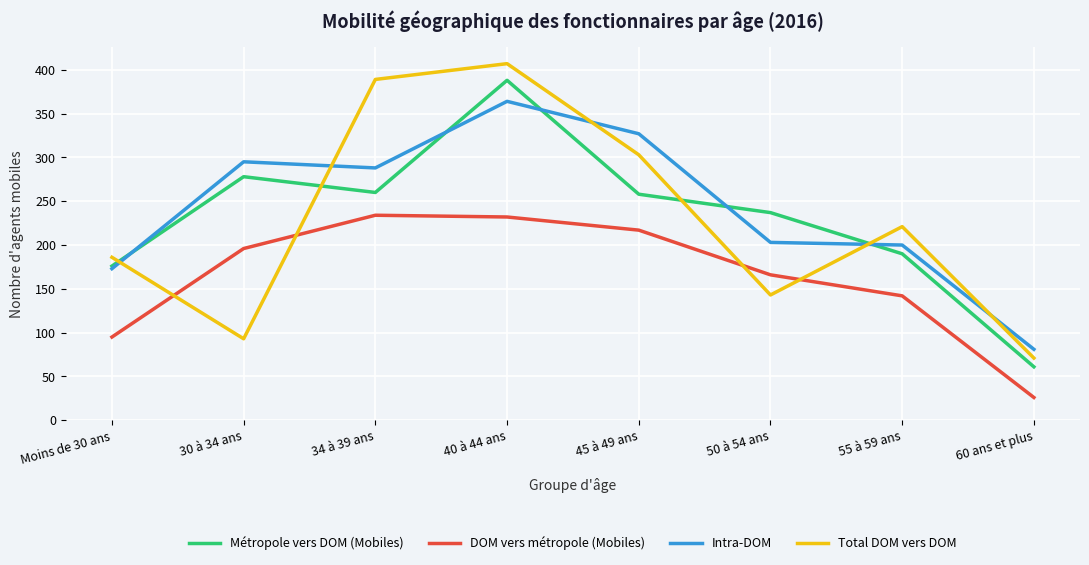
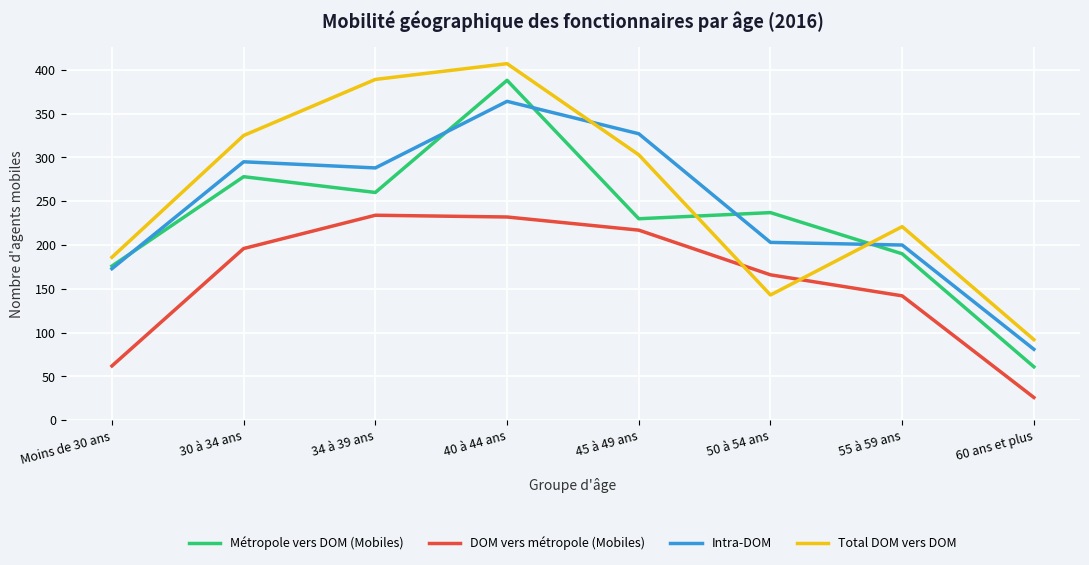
DOM vers métropole (Mobiles), Moins de 30 ans: 100 -> 60
Total DOM vers DOM, 30 à 34 ans: 90 -> 330
Métropole vers DOM (Mobiles), 45 à 49 ans: 260 -> 230
Total DOM vers DOM, 60 ans et plus: 70 -> 90
